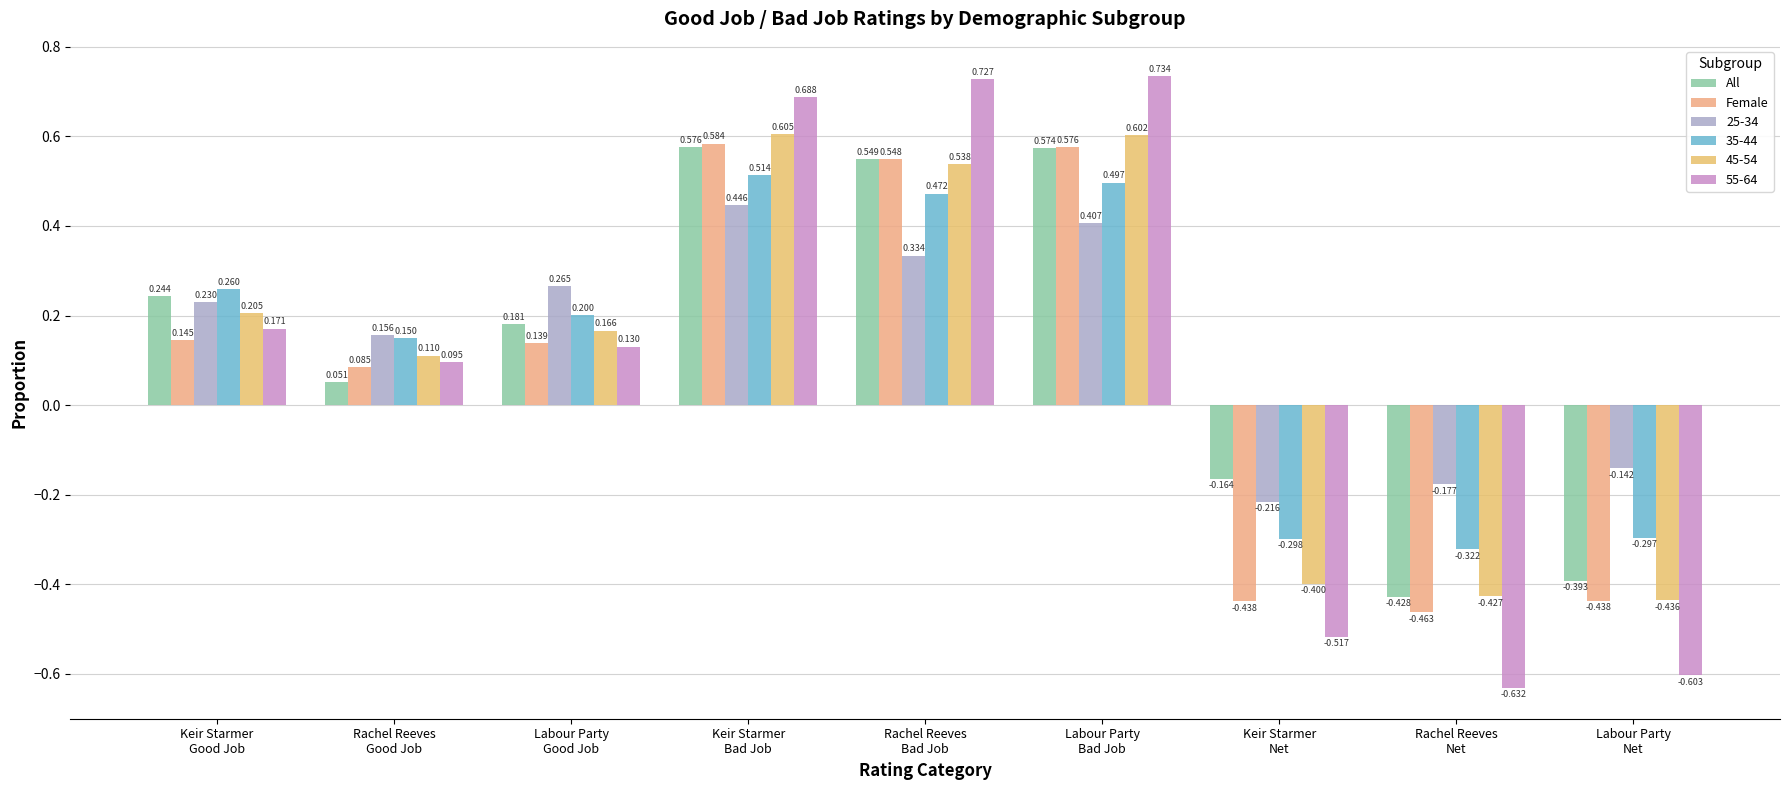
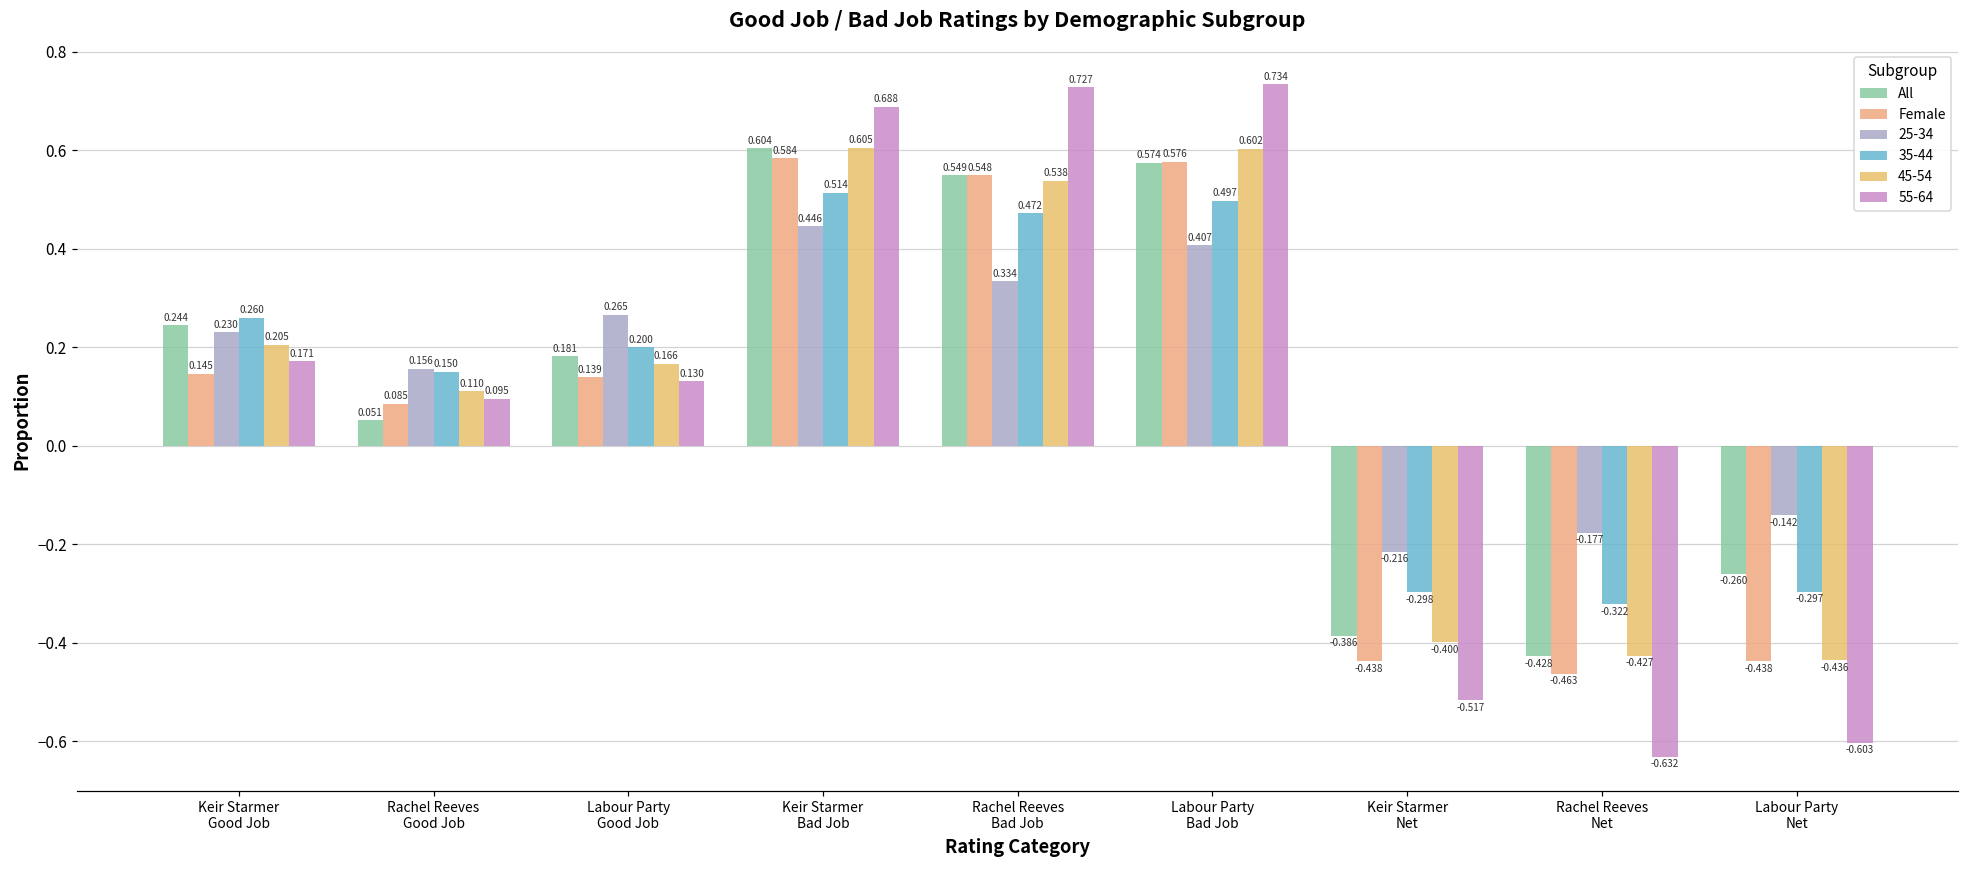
All, Keir Starmer Bad Job: 0.576 -> 0.604
All, Keir Starmer Net: -0.164 -> -0.386
All, Labour Party Net: -0.393 -> -0.260
